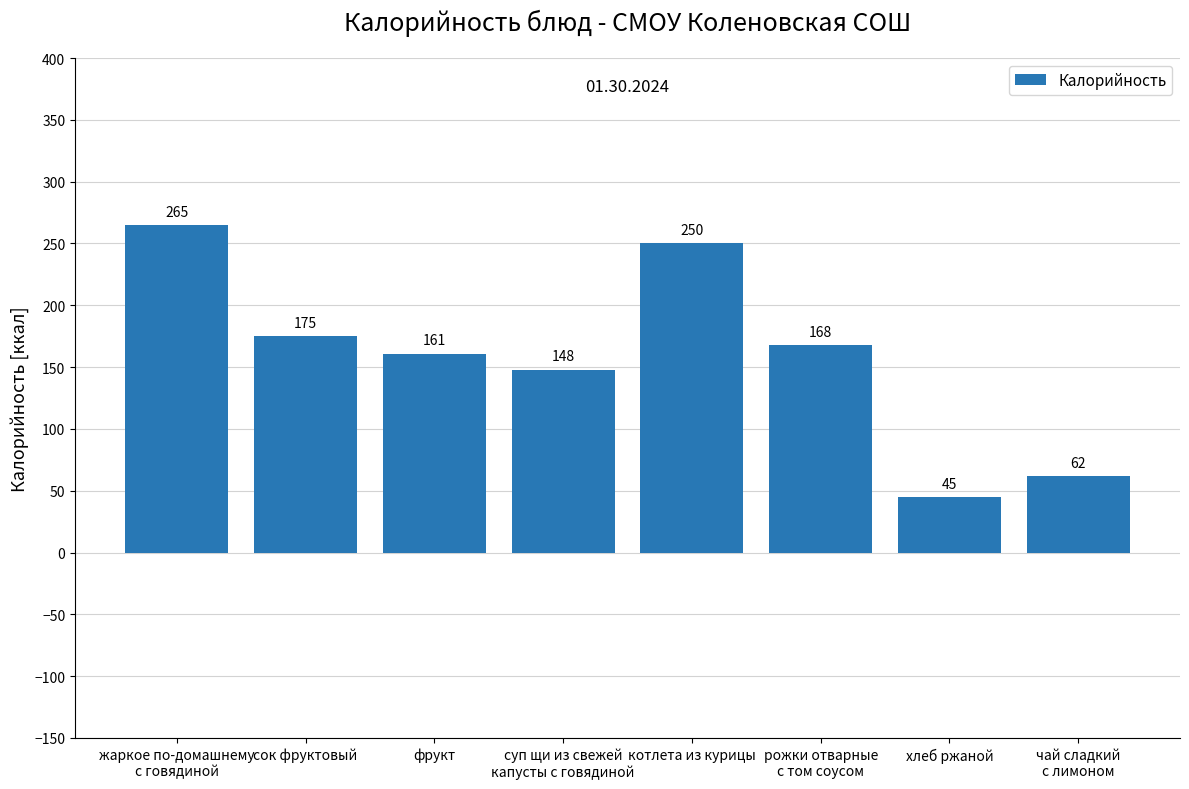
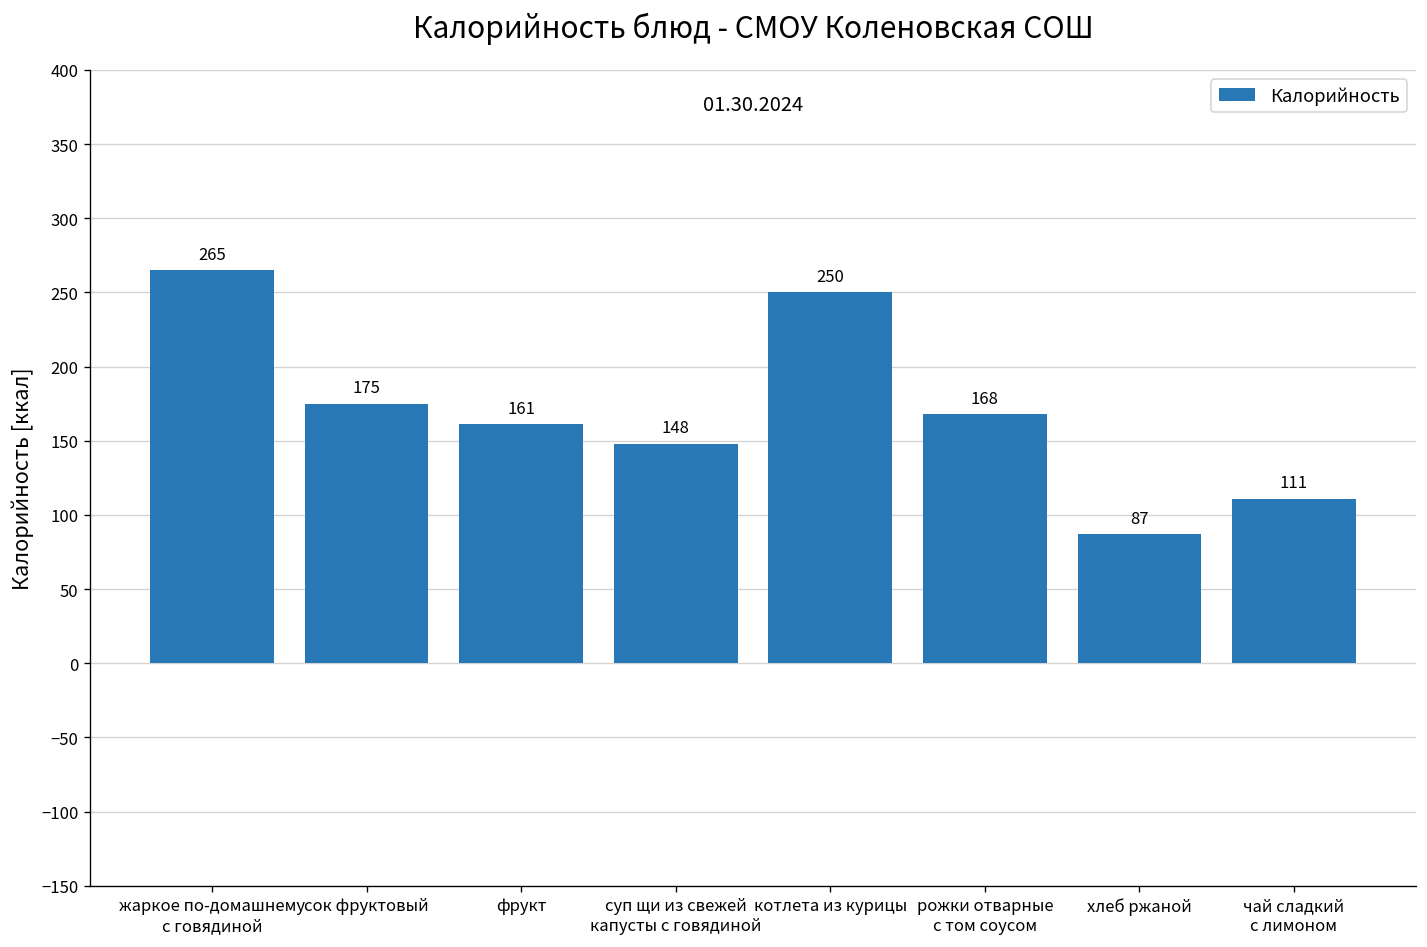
хлеб ржаной: 45 -> 87
чай сладкий с лимоном: 62 -> 111
